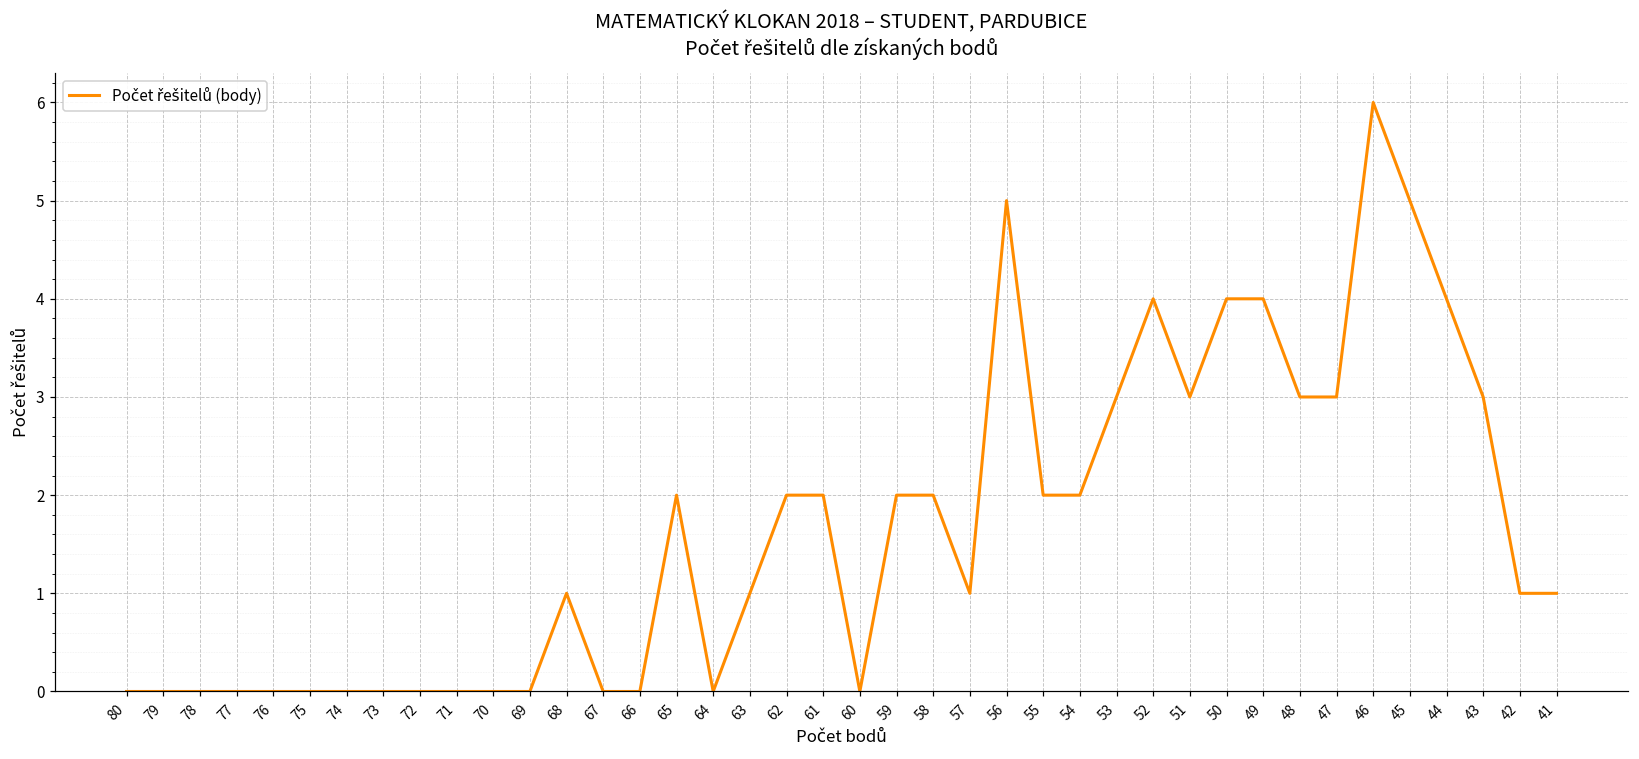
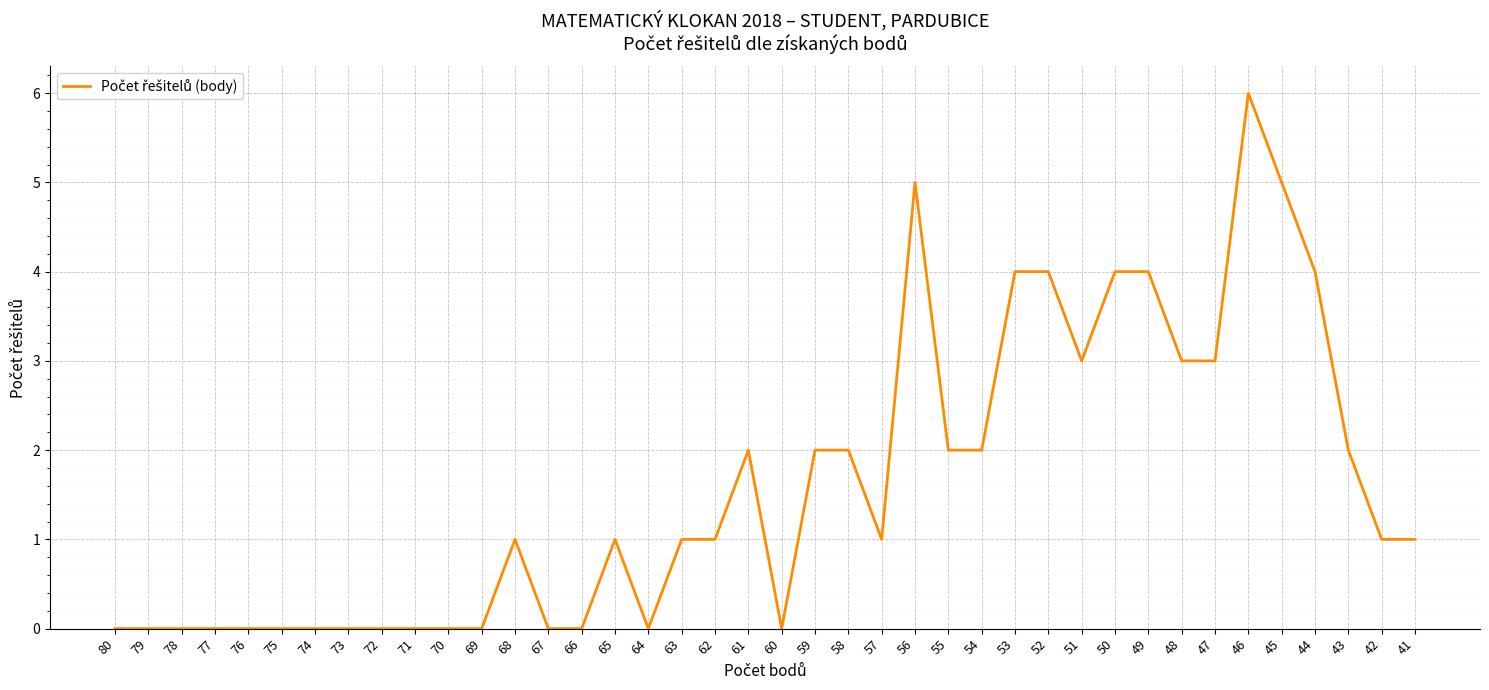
65: 2 -> 1
62: 2 -> 1
53: 3 -> 4
43: 3 -> 2
